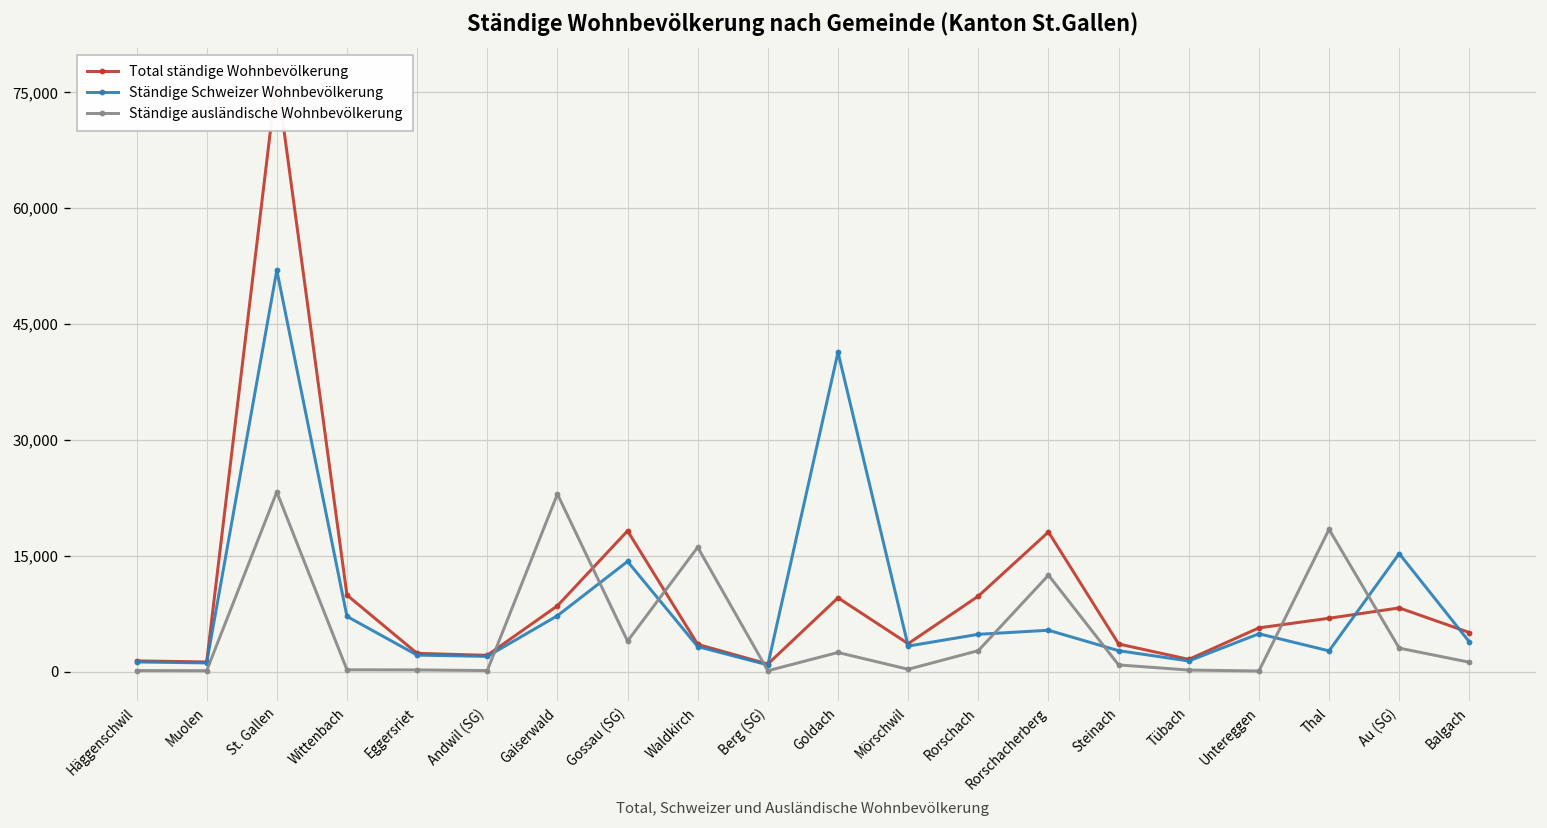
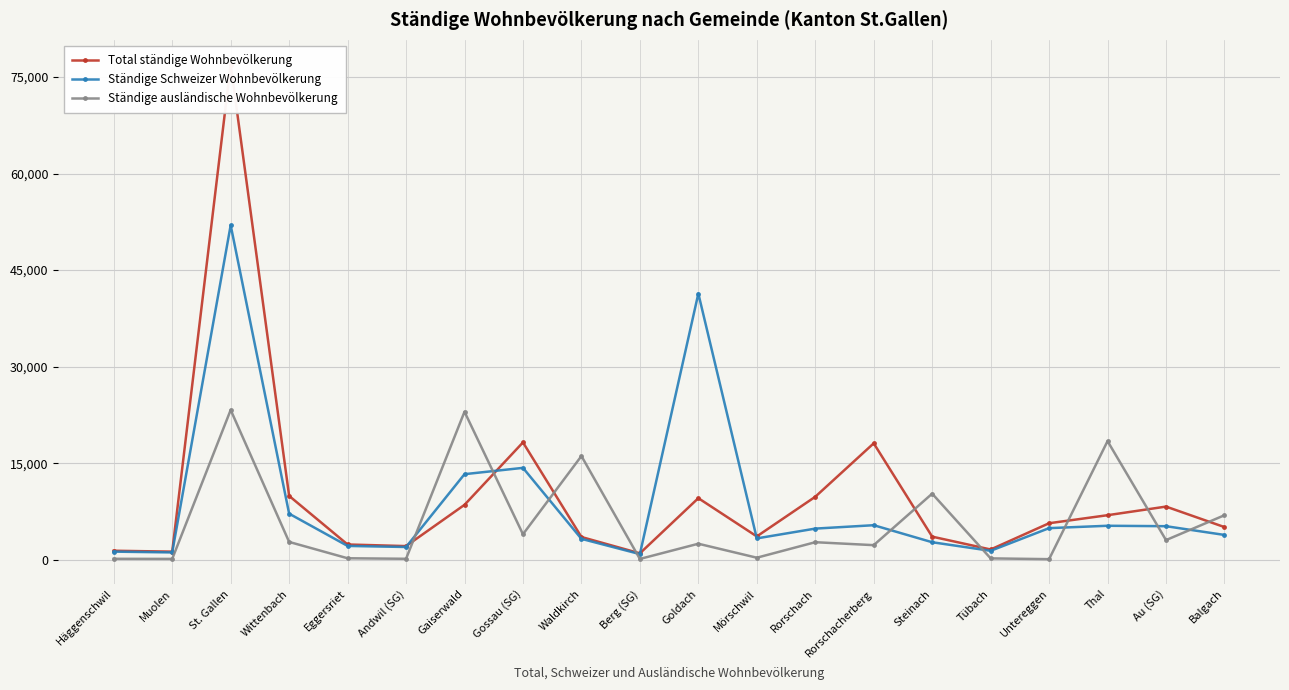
Ständige ausländische Wohnbevölkerung, Wittenbach: 0 -> 3,000
Ständige Schweizer Wohnbevölkerung, Gaiserwald: 7,000 -> 13,000
Ständige ausländische Wohnbevölkerung, Rorschacherberg: 12,000 -> 2,000
Ständige ausländische Wohnbevölkerung, Steinach: 1,000 -> 10,000
Ständige Schweizer Wohnbevölkerung, Thal: 3,000 -> 5,000
Ständige Schweizer Wohnbevölkerung, Au (SG): 15,000 -> 5,000
Ständige ausländische Wohnbevölkerung, Balgach: 1,000 -> 7,000
